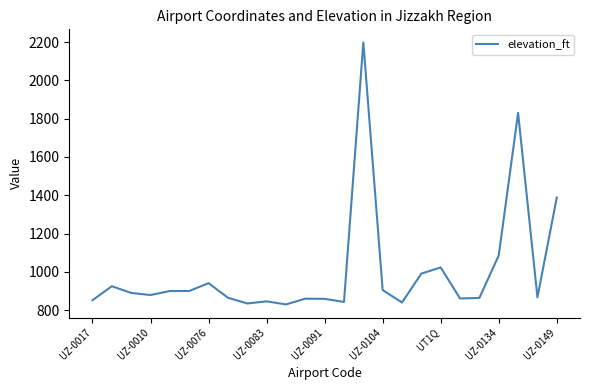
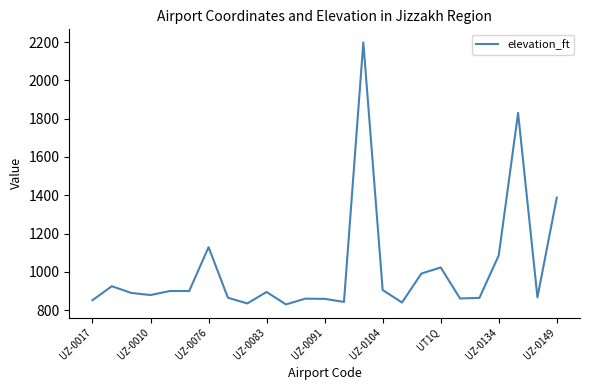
UZ-0076: 940 -> 1130
UZ-0083: 850 -> 900
